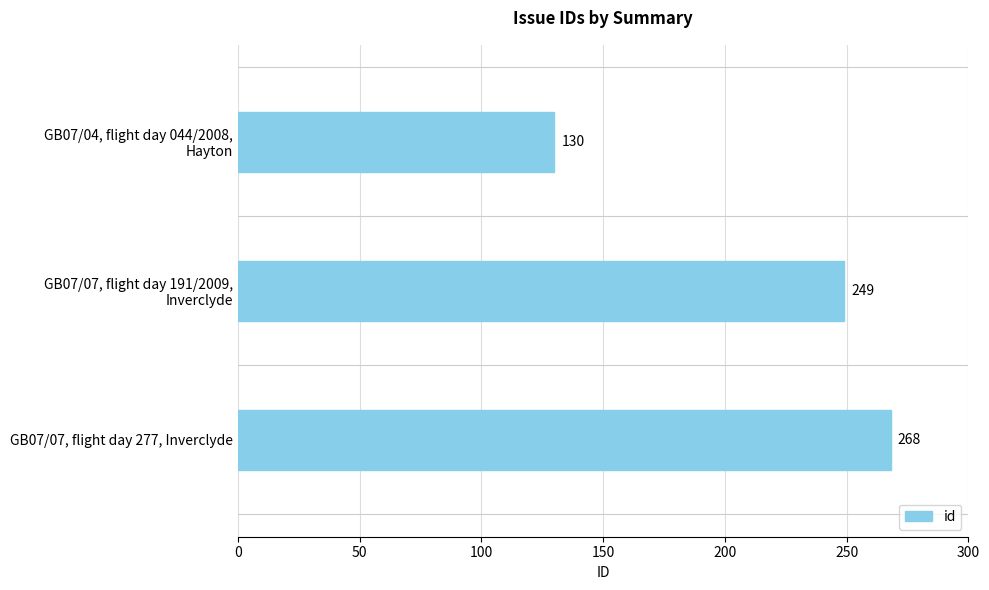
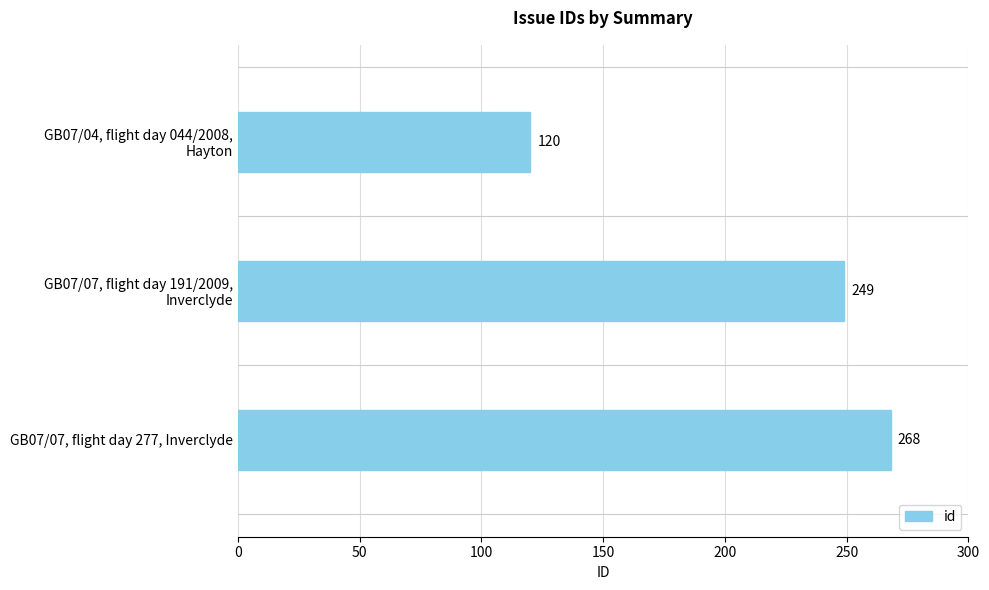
GB07/04, flight day 044/2008, Hayton: 130 -> 120
